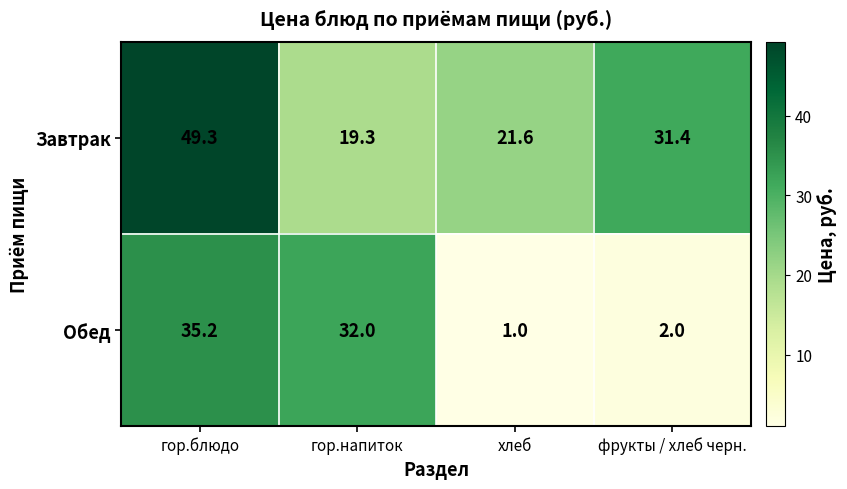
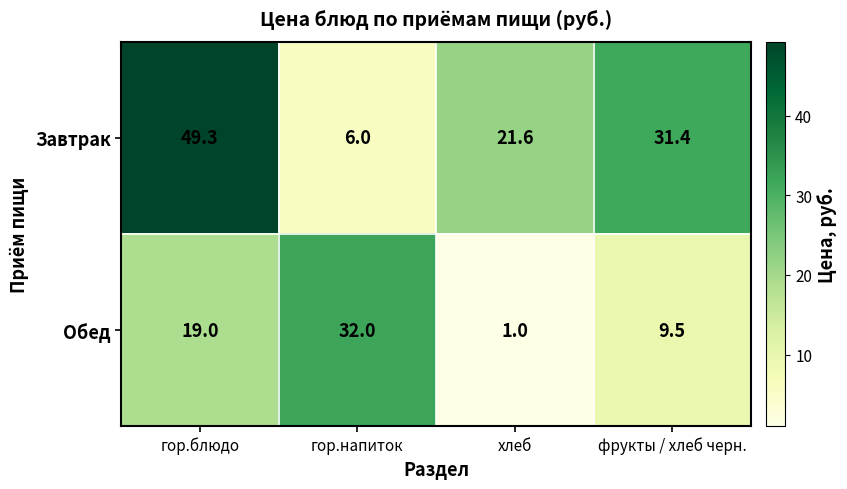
Завтрак, гор.напиток: 19.3 -> 6.0
Обед, гор.блюдо: 35.2 -> 19.0
Обед, фрукты / хлеб черн.: 2.0 -> 9.5
